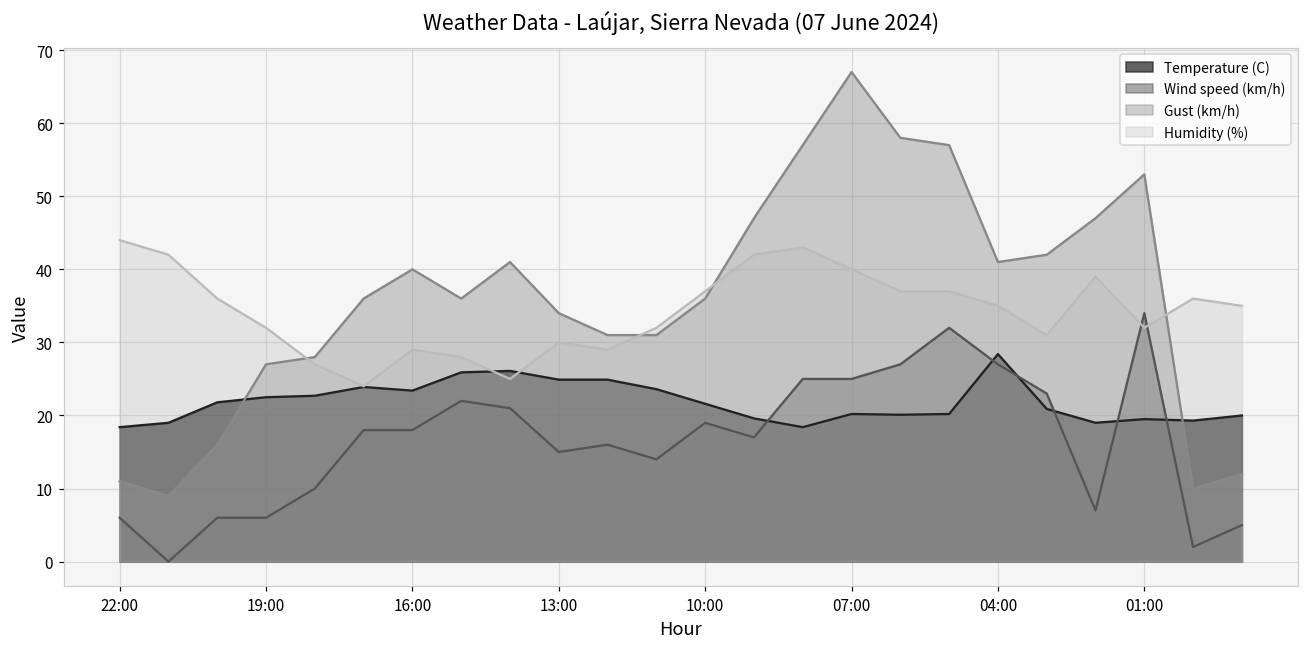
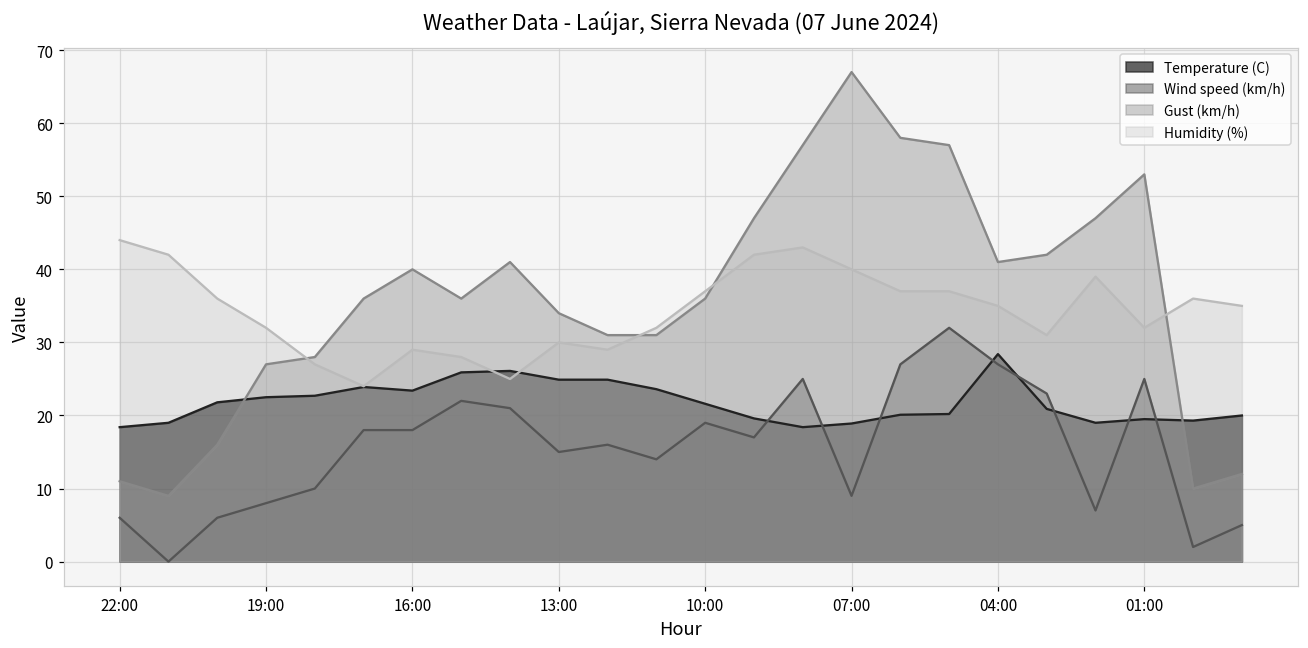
Wind speed (km/h), 19:00: 6 -> 8
Temperature (C), 07:00: 20 -> 19
Wind speed (km/h), 07:00: 25 -> 9
Wind speed (km/h), 01:00: 34 -> 25
